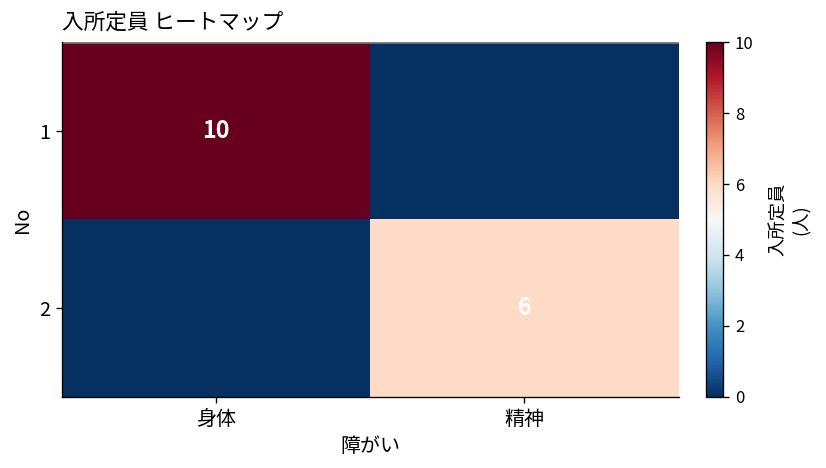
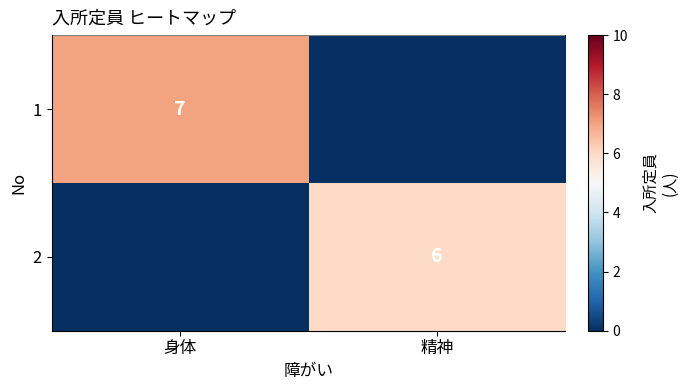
1, 身体: 10 -> 7
